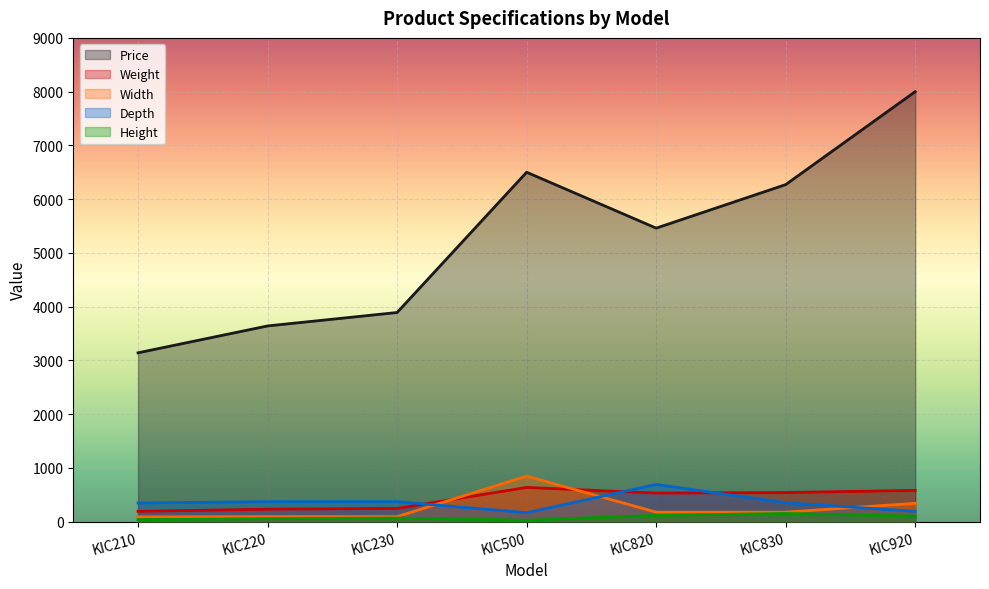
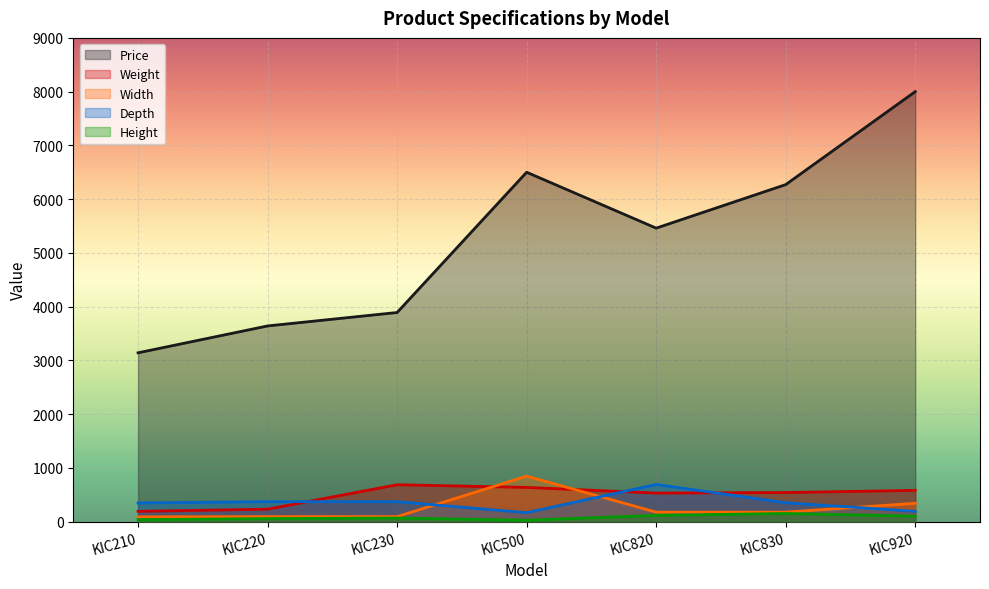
Weight, KIC230: 200 -> 700
